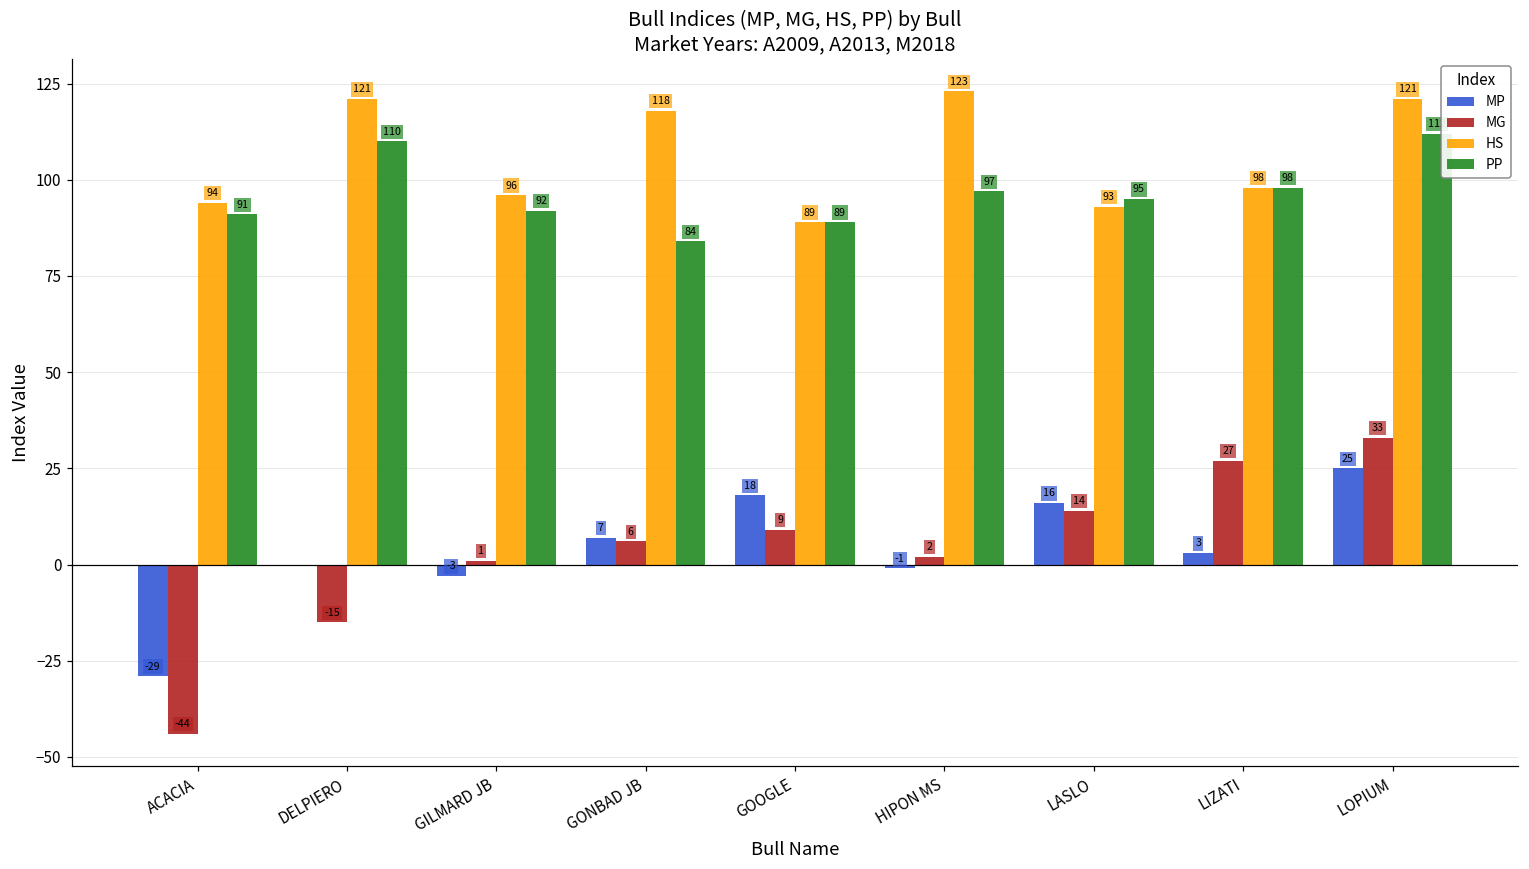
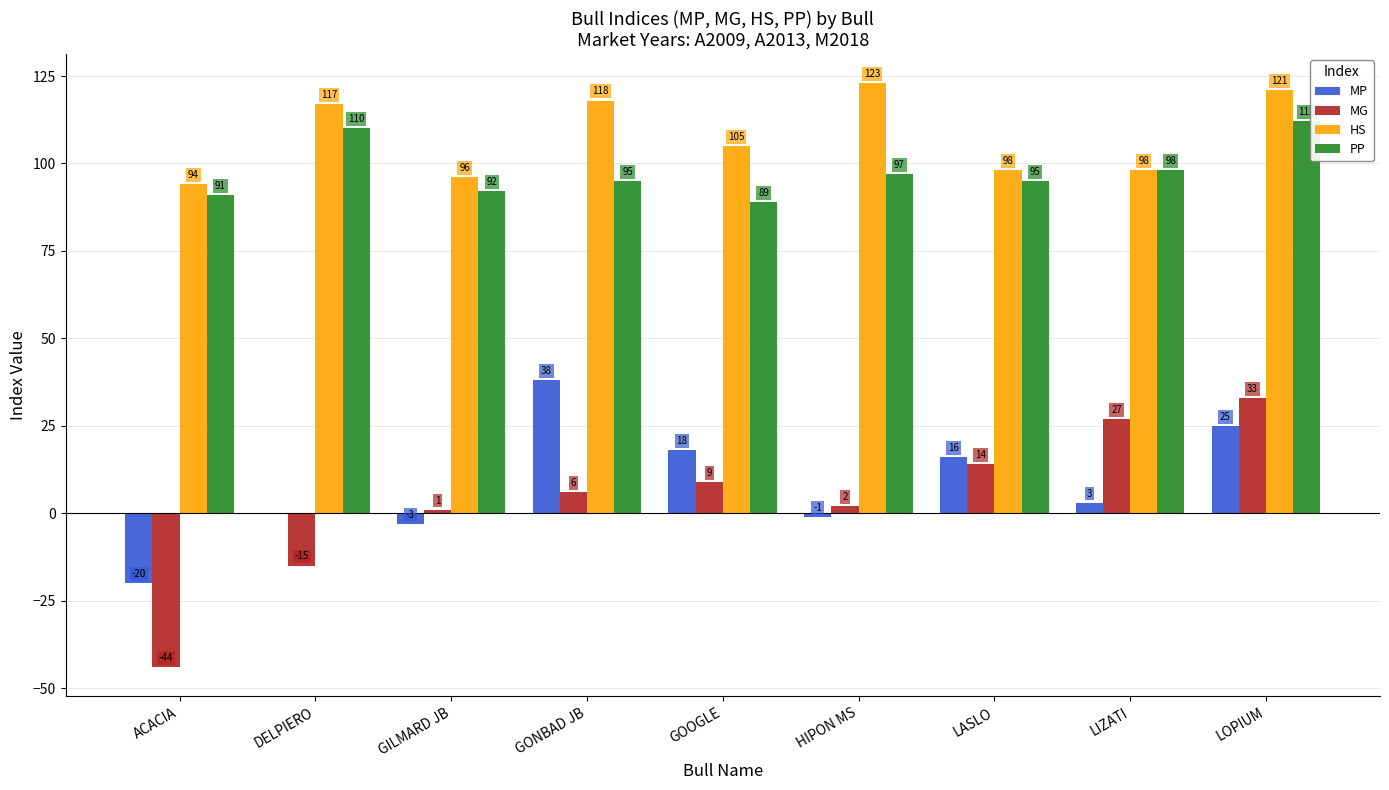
MP, ACACIA: -29 -> -20
HS, DELPIERO: 121 -> 117
MP, GONBAD JB: 7 -> 38
PP, GONBAD JB: 84 -> 95
HS, GOOGLE: 89 -> 105
HS, LASLO: 93 -> 98
